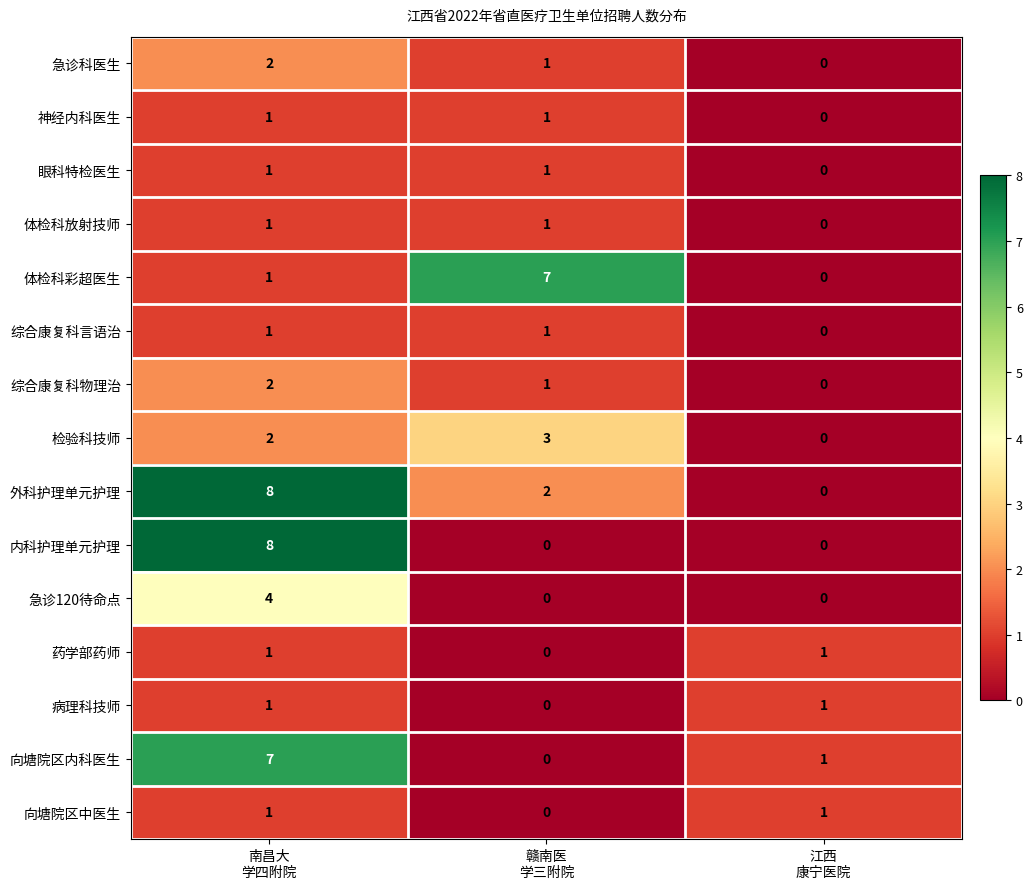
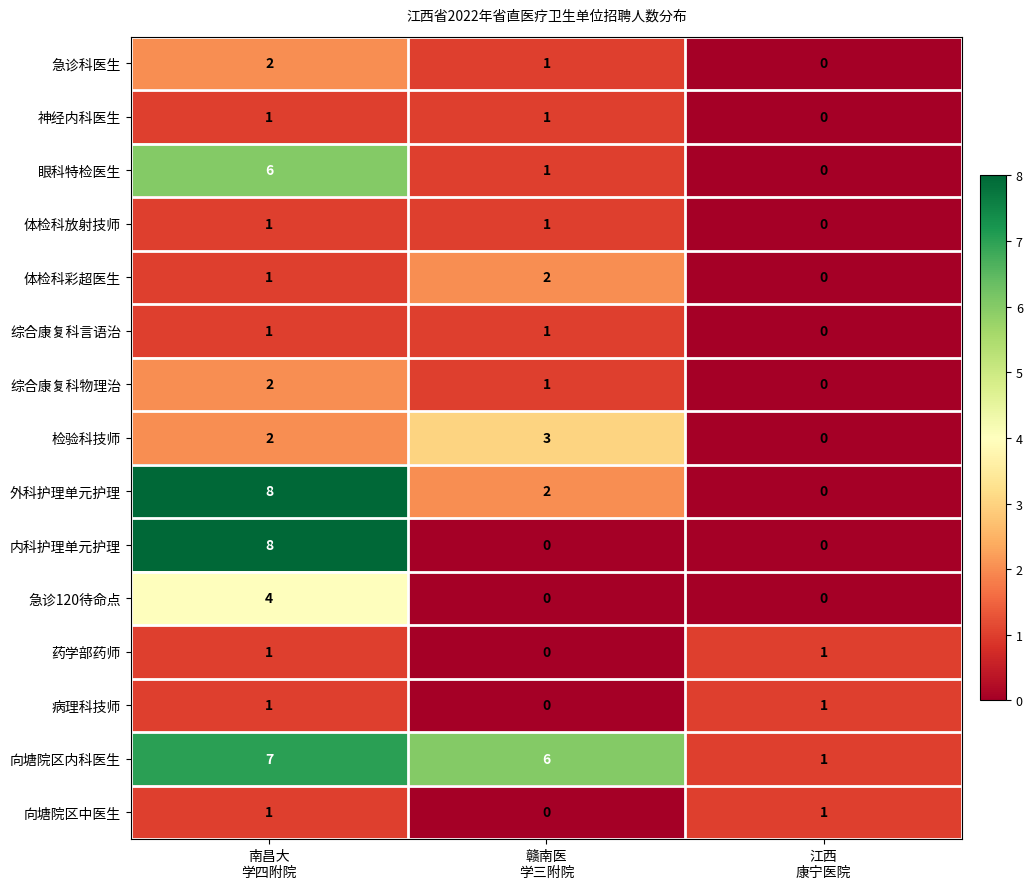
眼科特检医生, 南昌大 学四附院: 1 -> 6
体检科彩超医生, 赣南医 学三附院: 7 -> 2
向塘院区内科医生, 赣南医 学三附院: 0 -> 6
